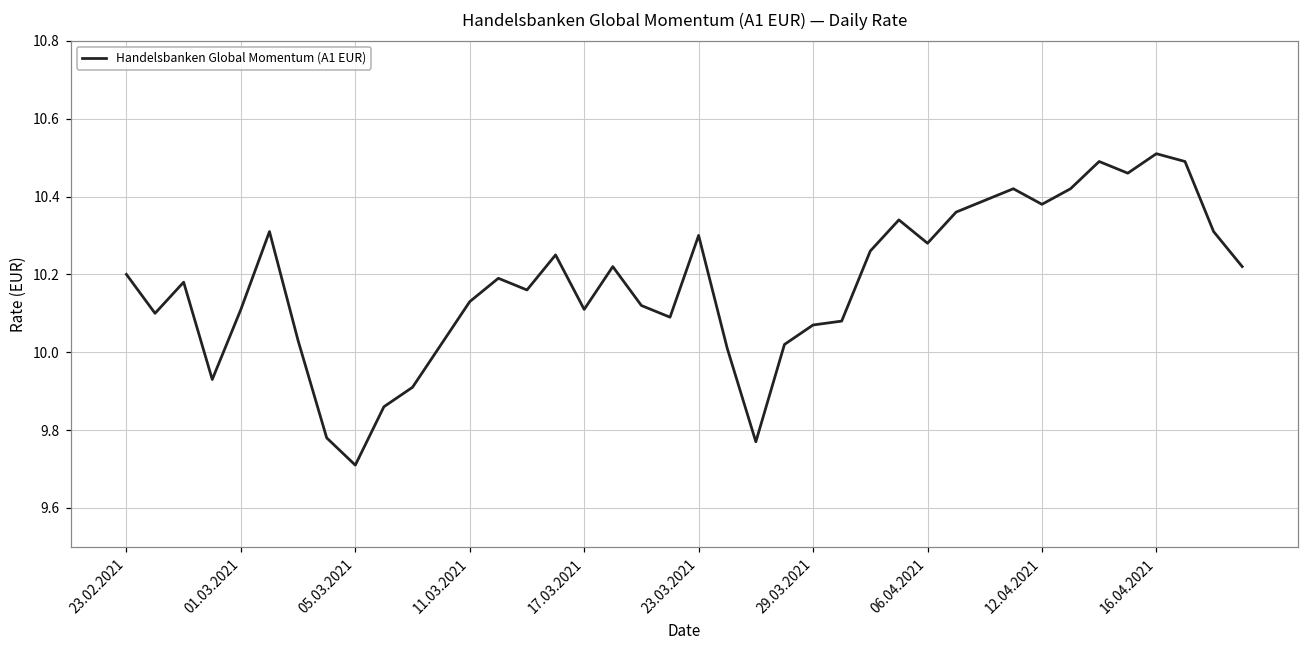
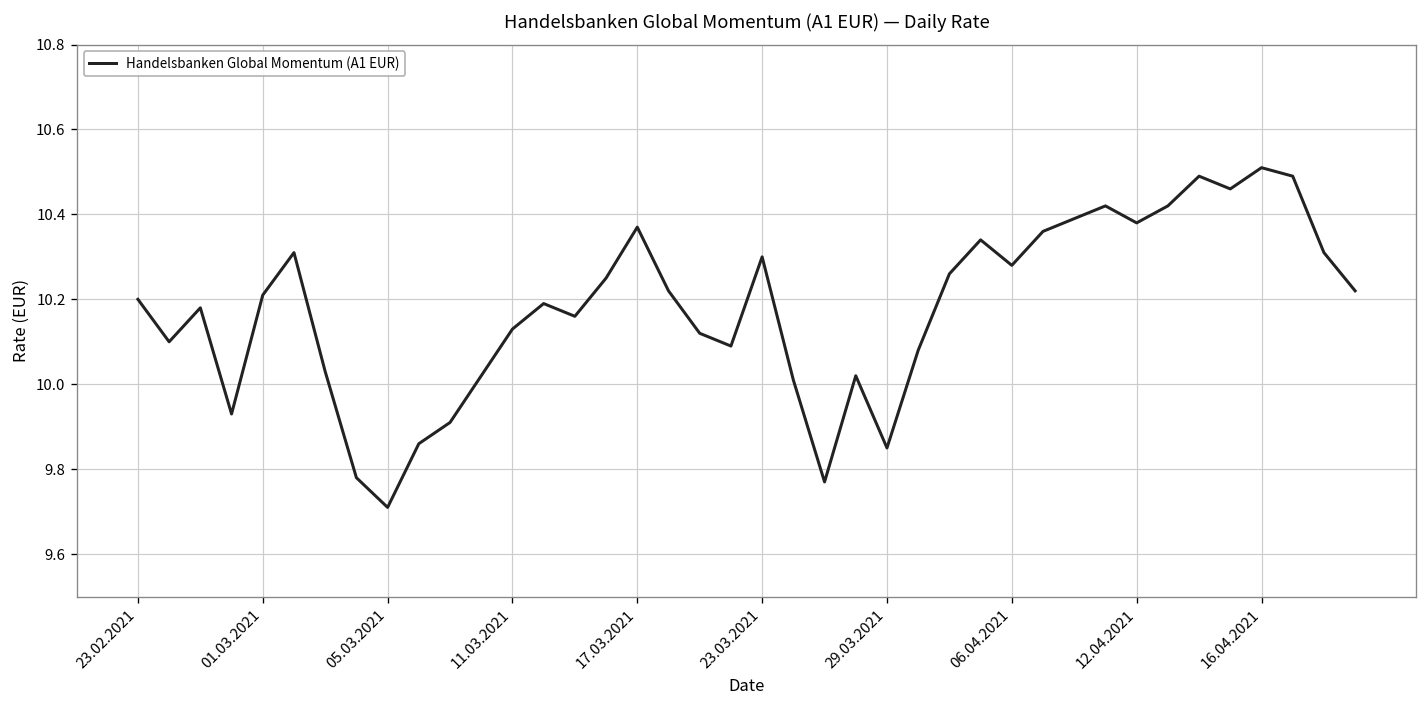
01.03.2021: 10.11 -> 10.21
17.03.2021: 10.11 -> 10.37
29.03.2021: 10.07 -> 9.85
